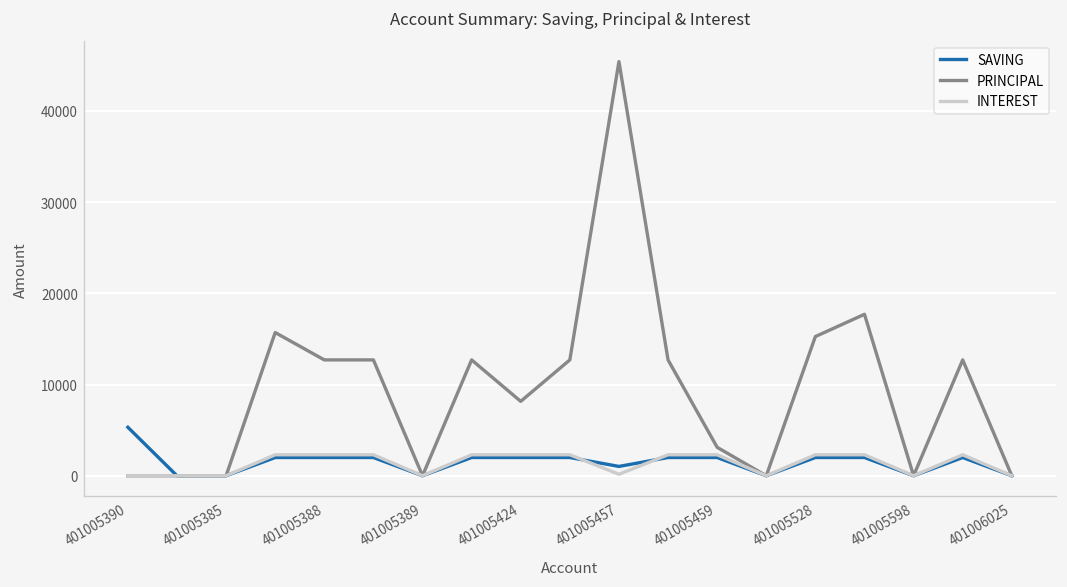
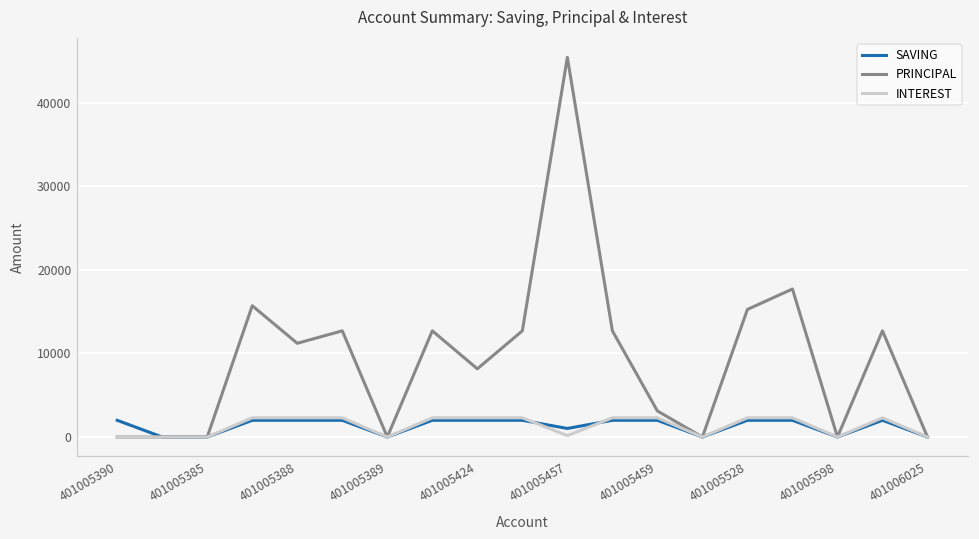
SAVING, 401005390: 5000 -> 2000
PRINCIPAL, 401005388: 13000 -> 11000
